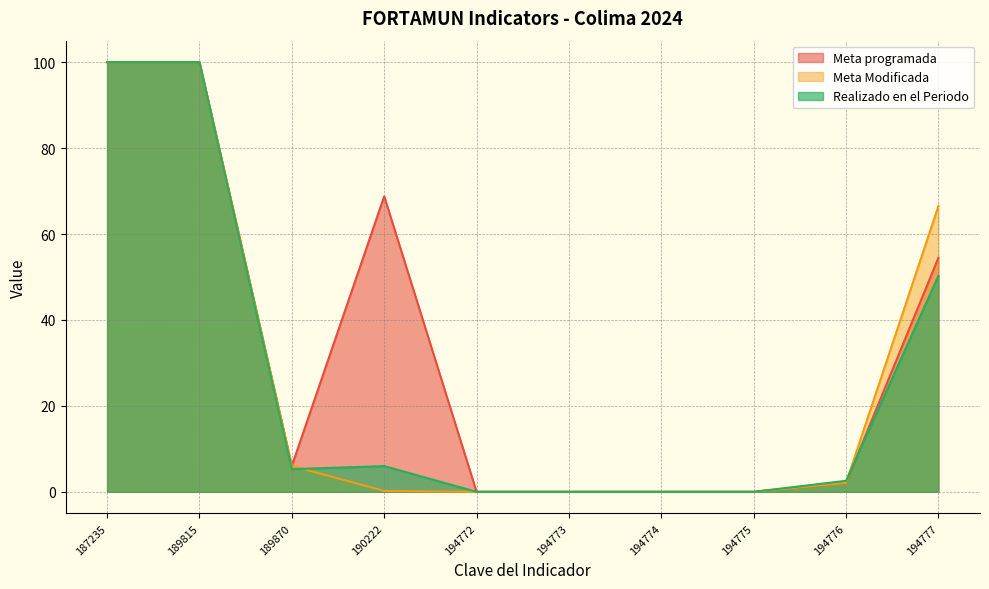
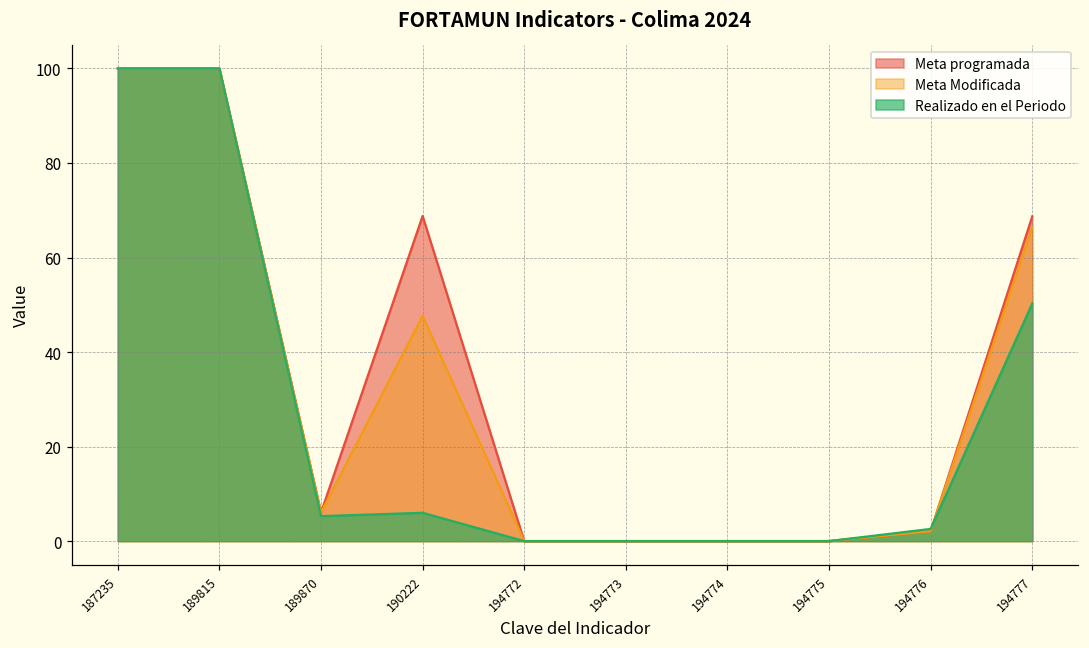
Meta Modificada, 190222: 0 -> 48
Meta programada, 194777: 54 -> 69
